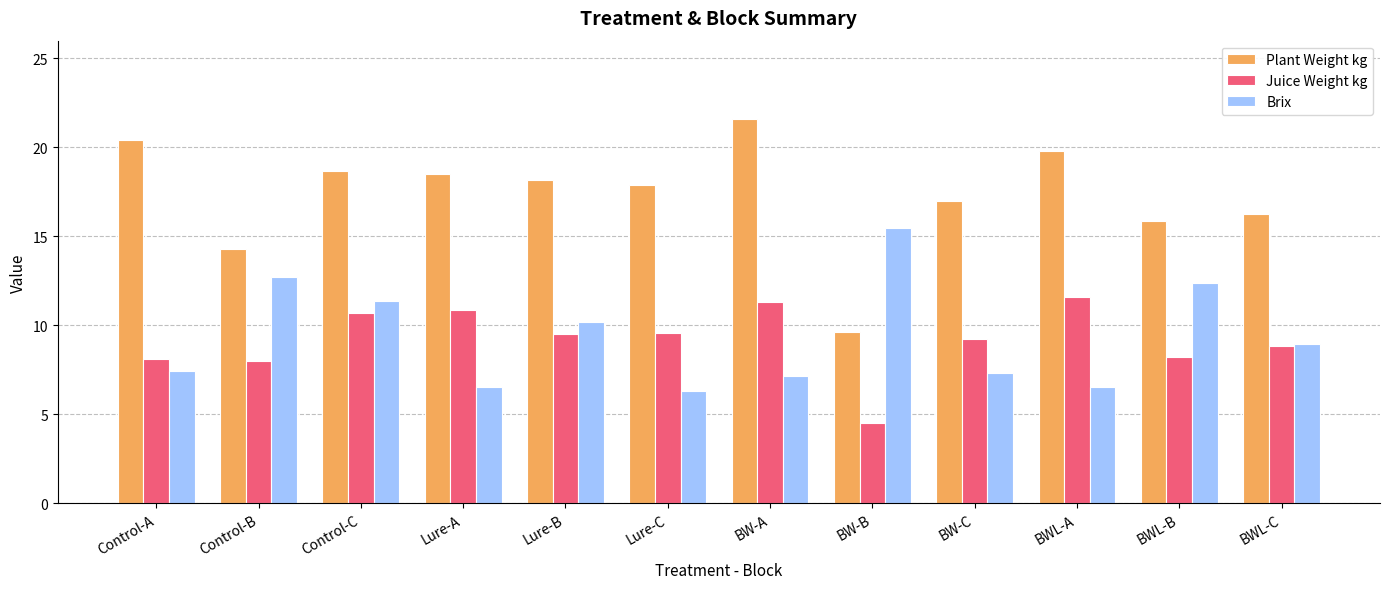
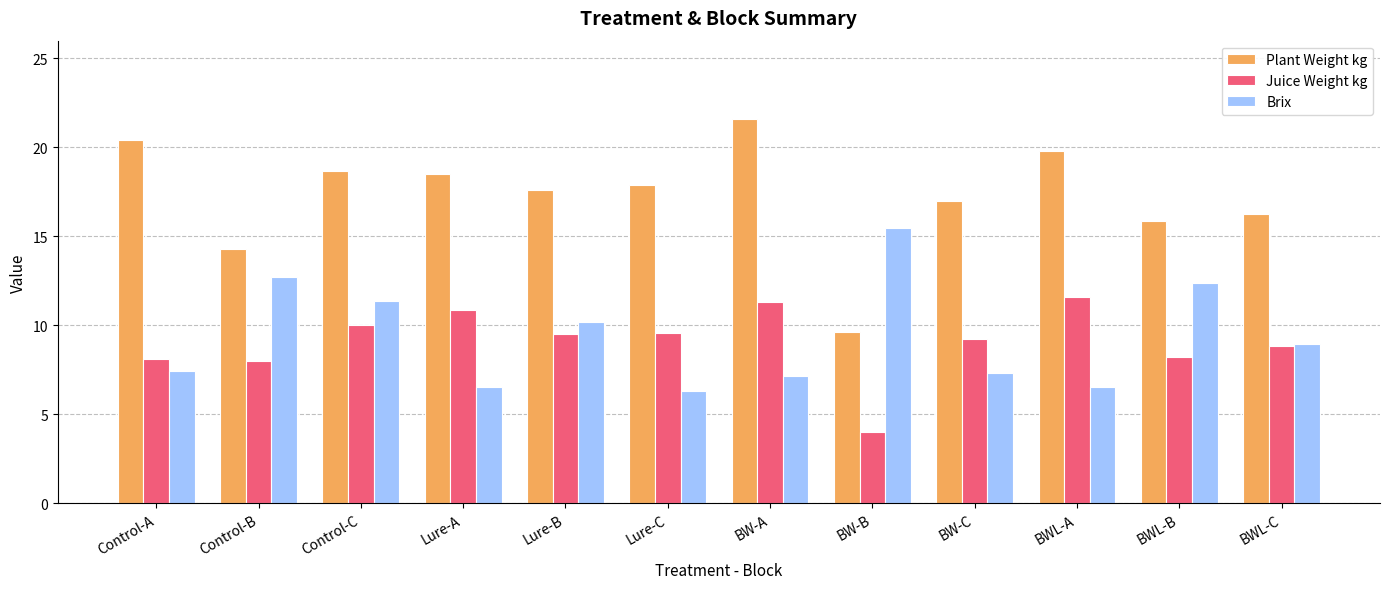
Juice Weight kg, Control-C: 10.7 -> 10.0
Plant Weight kg, Lure-B: 18.2 -> 17.6
Juice Weight kg, BW-B: 4.5 -> 4.0
